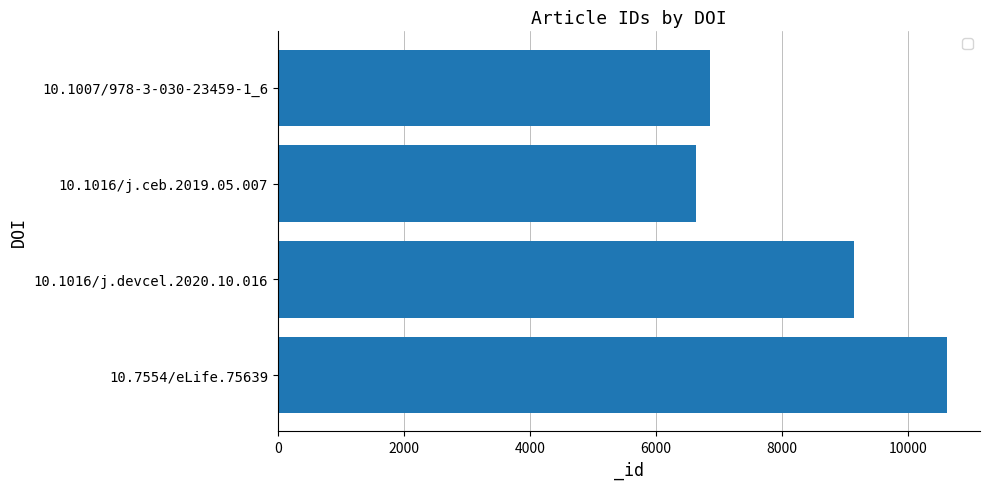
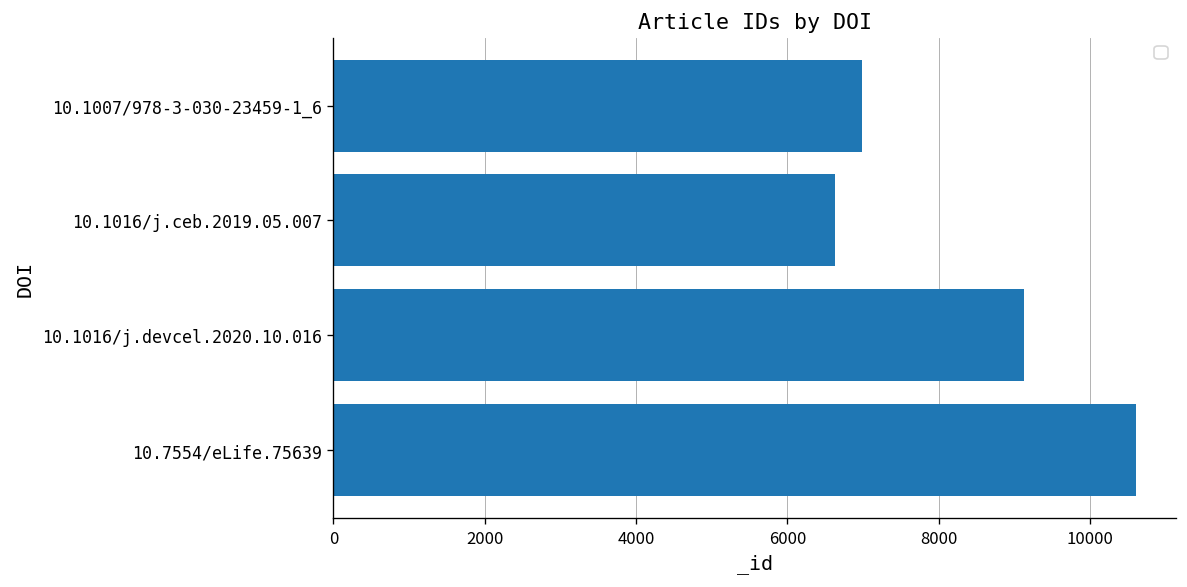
10.1007/978-3-030-23459-1_6: 6900 -> 7000
